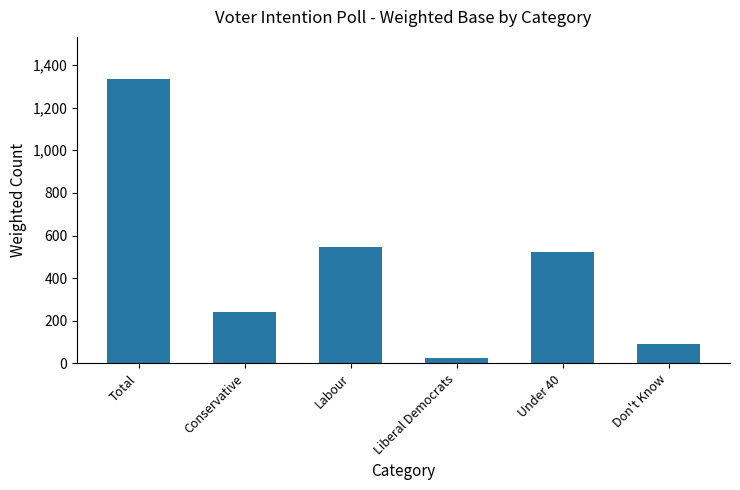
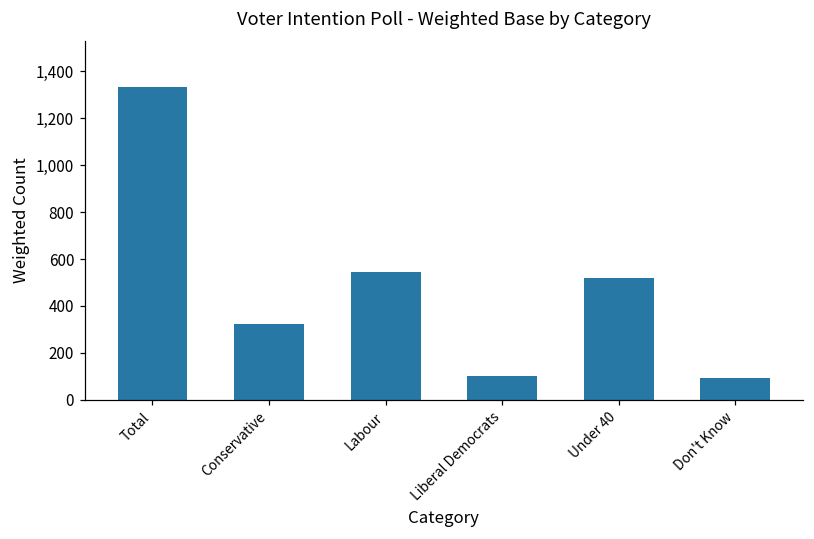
Conservative: 240 -> 320
Liberal Democrats: 20 -> 100
